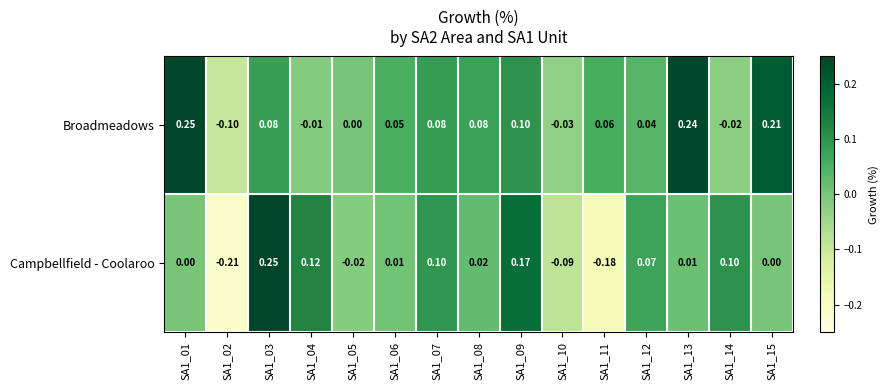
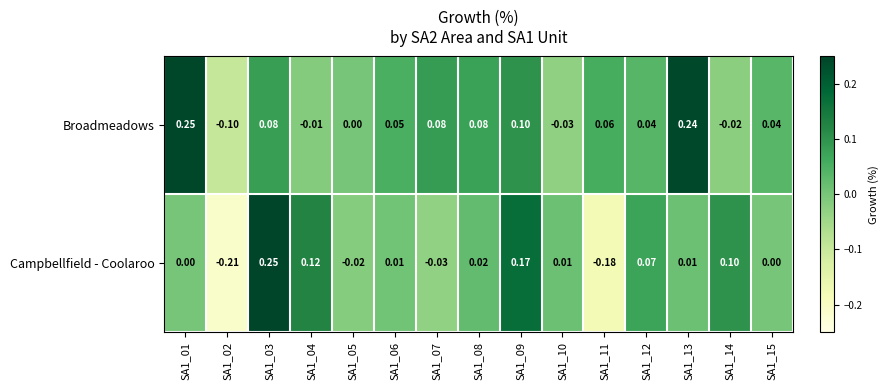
Broadmeadows, SA1_15: 0.21 -> 0.04
Campbellfield - Coolaroo, SA1_07: 0.10 -> -0.03
Campbellfield - Coolaroo, SA1_10: -0.09 -> 0.01
